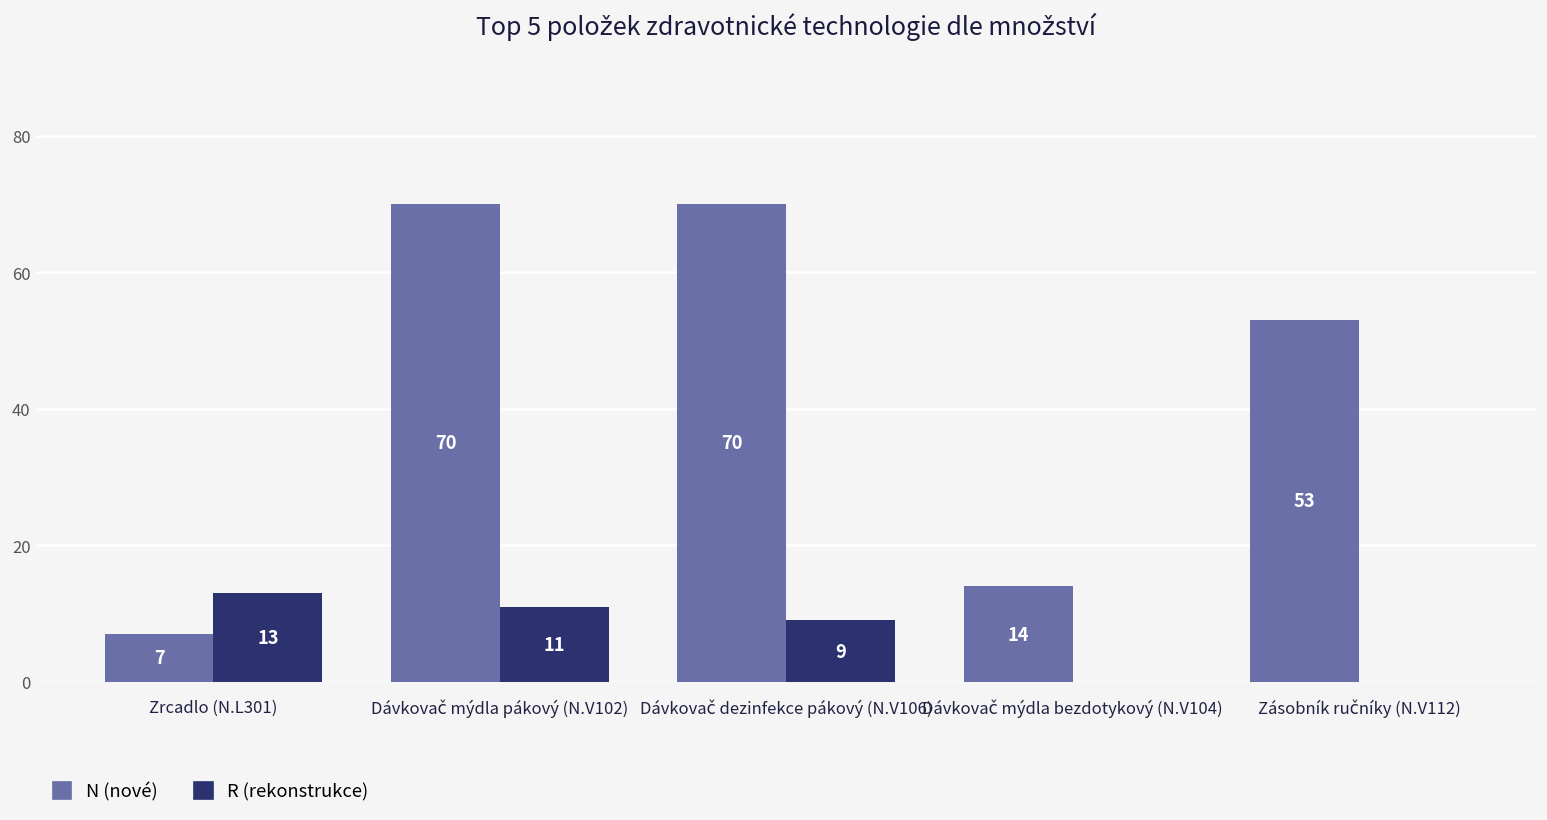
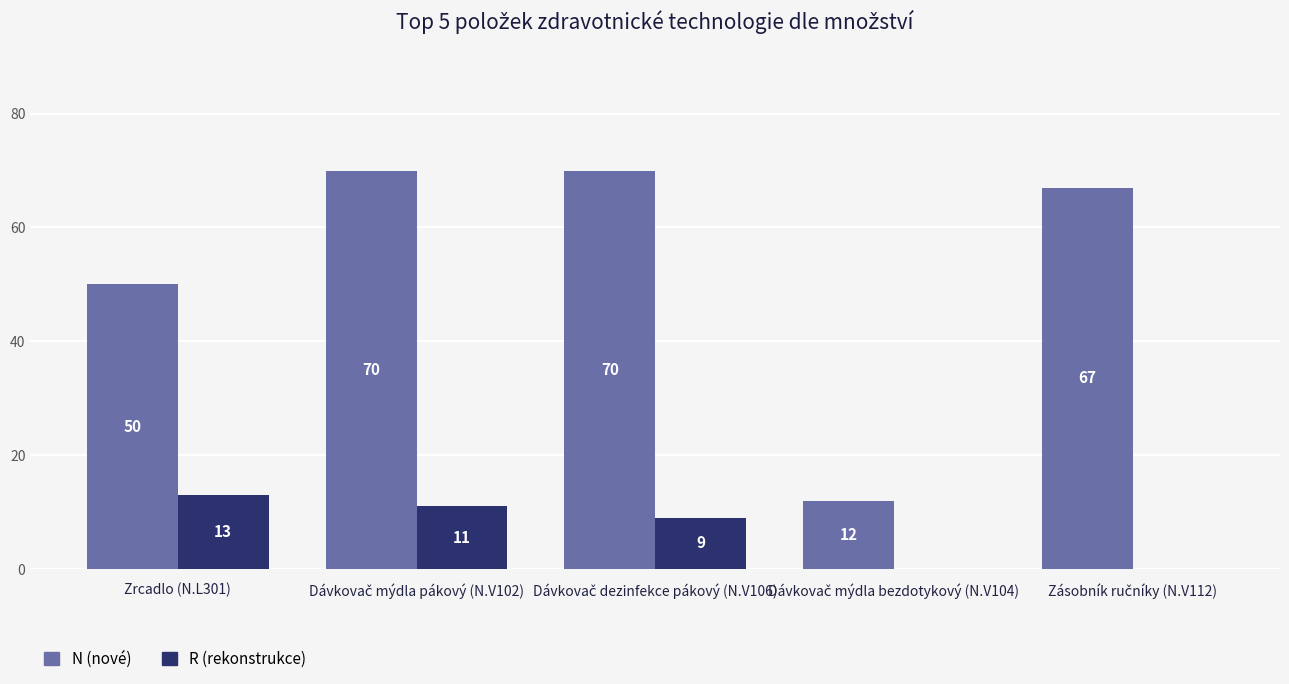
N (nové), Zrcadlo (N.L301): 7 -> 50
N (nové), Dávkovač mýdla bezdotykový (N.V104): 14 -> 12
N (nové), Zásobník ručníky (N.V112): 53 -> 67
